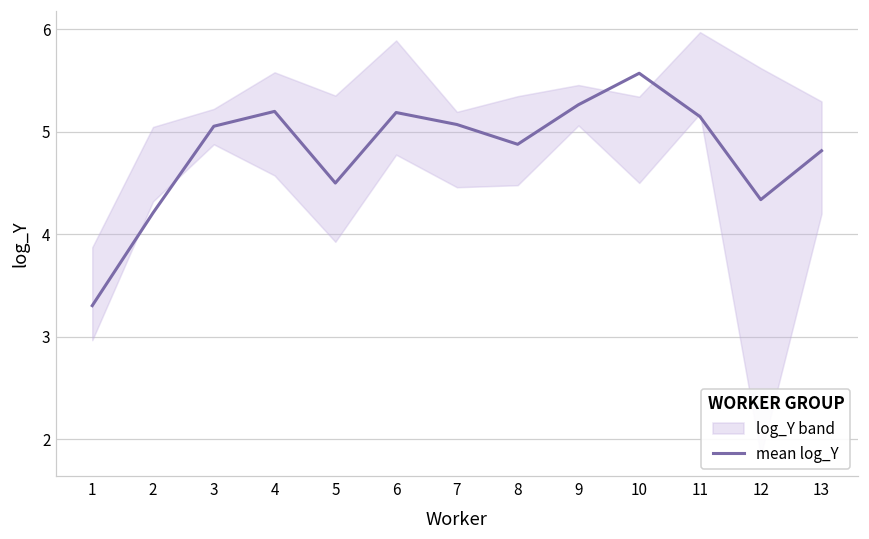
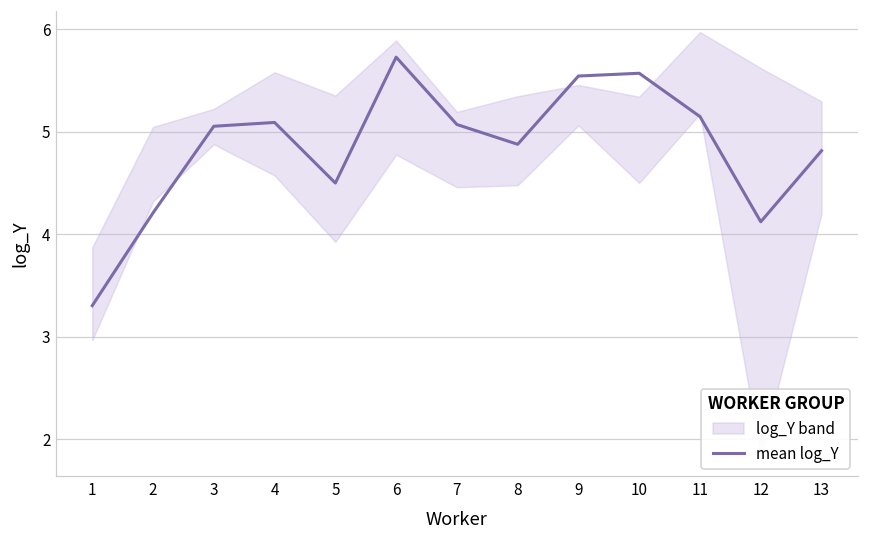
mean log_Y, 4: 5.2 -> 5.1
mean log_Y, 6: 5.2 -> 5.7
mean log_Y, 9: 5.3 -> 5.5
mean log_Y, 12: 4.3 -> 4.1
